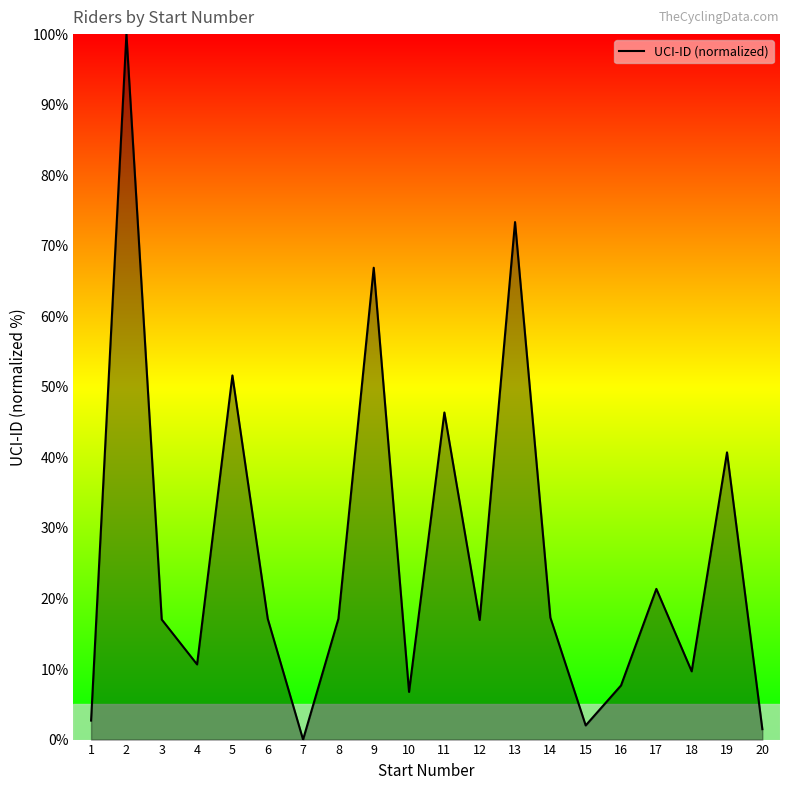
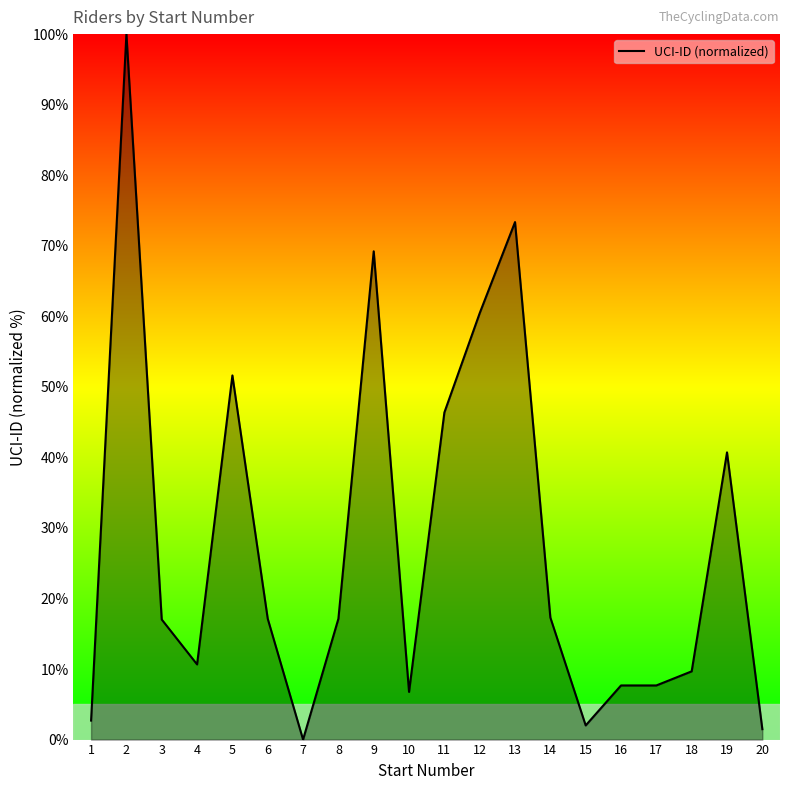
9: 67% -> 69%
12: 17% -> 60%
17: 21% -> 8%
